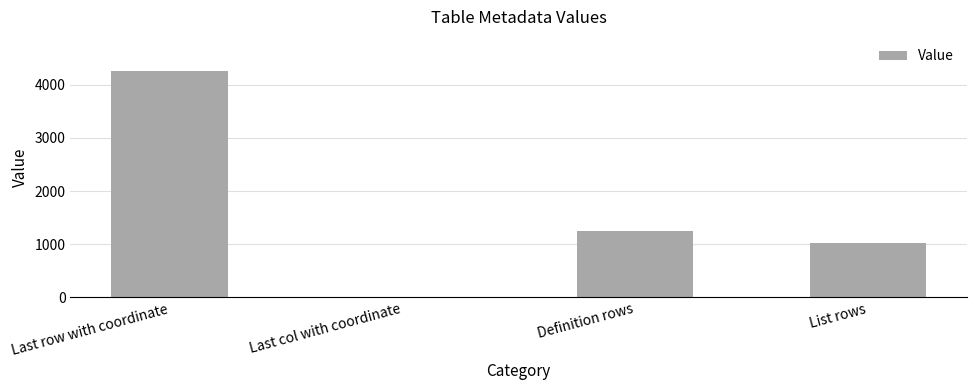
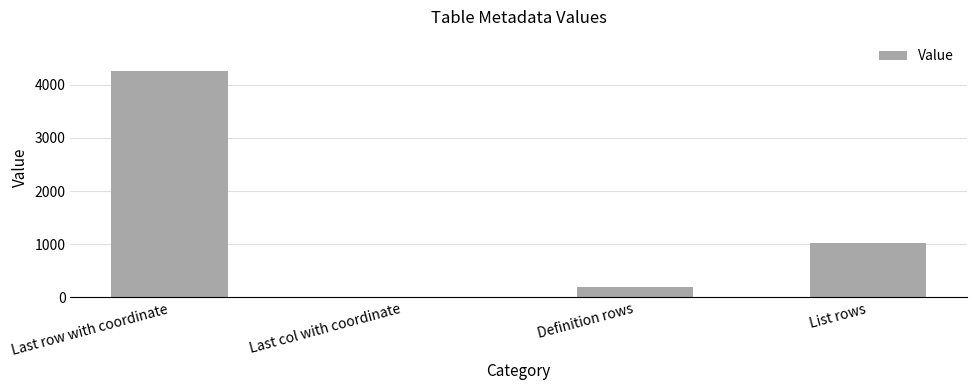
Definition rows: 1300 -> 200
